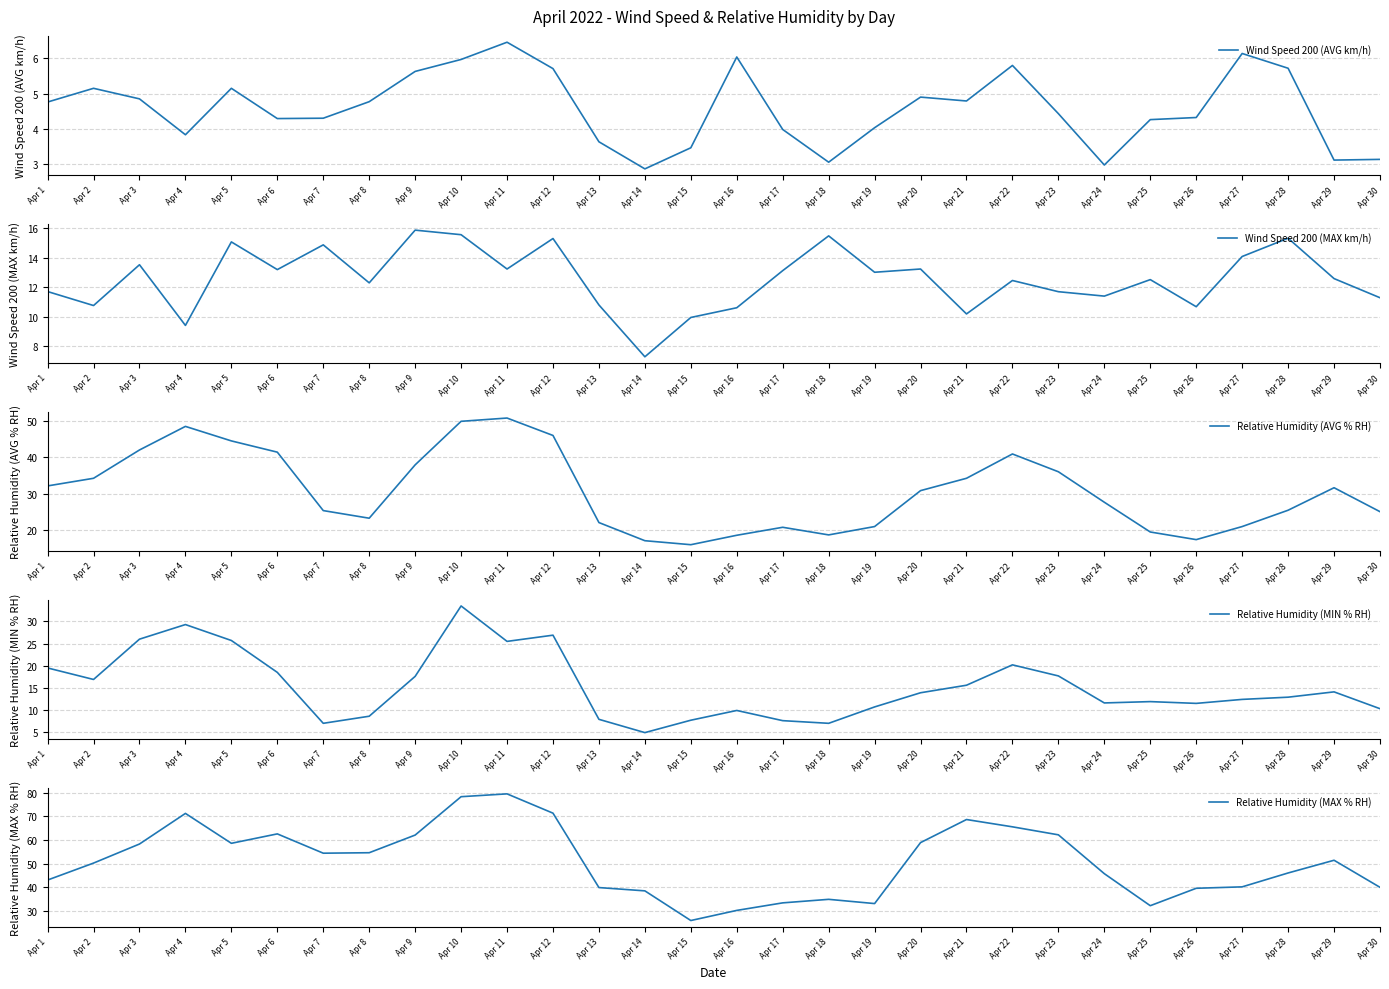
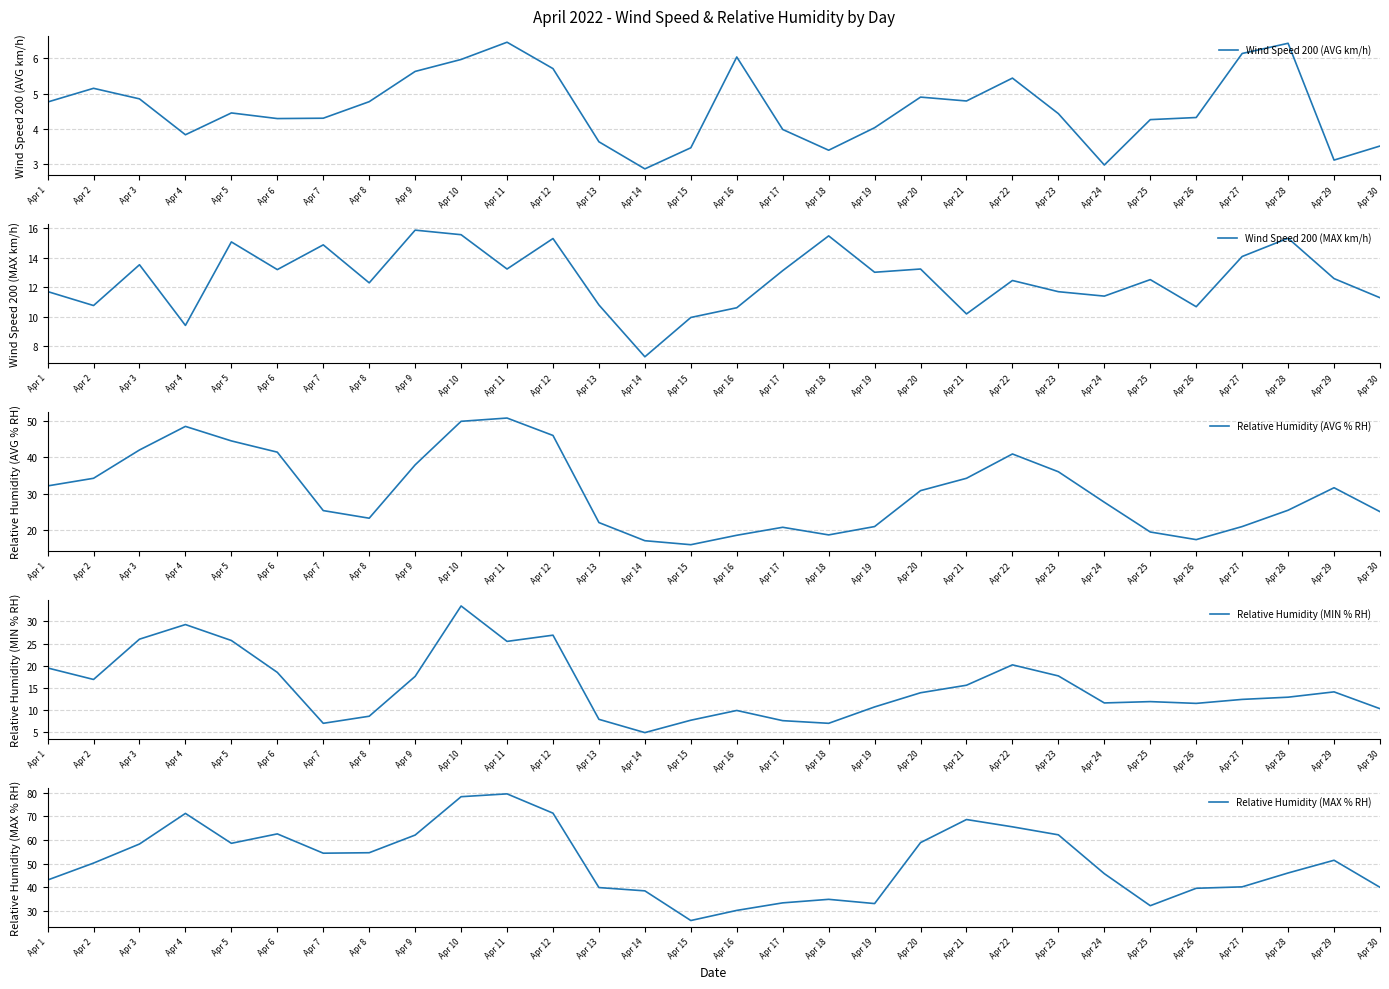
April 2022 - Wind Speed & Relative Humidity by Day, Apr 5: 5.2 -> 4.5
April 2022 - Wind Speed & Relative Humidity by Day, Apr 18: 3.1 -> 3.4
April 2022 - Wind Speed & Relative Humidity by Day, Apr 22: 5.8 -> 5.4
April 2022 - Wind Speed & Relative Humidity by Day, Apr 28: 5.7 -> 6.4
April 2022 - Wind Speed & Relative Humidity by Day, Apr 30: 3.1 -> 3.5
